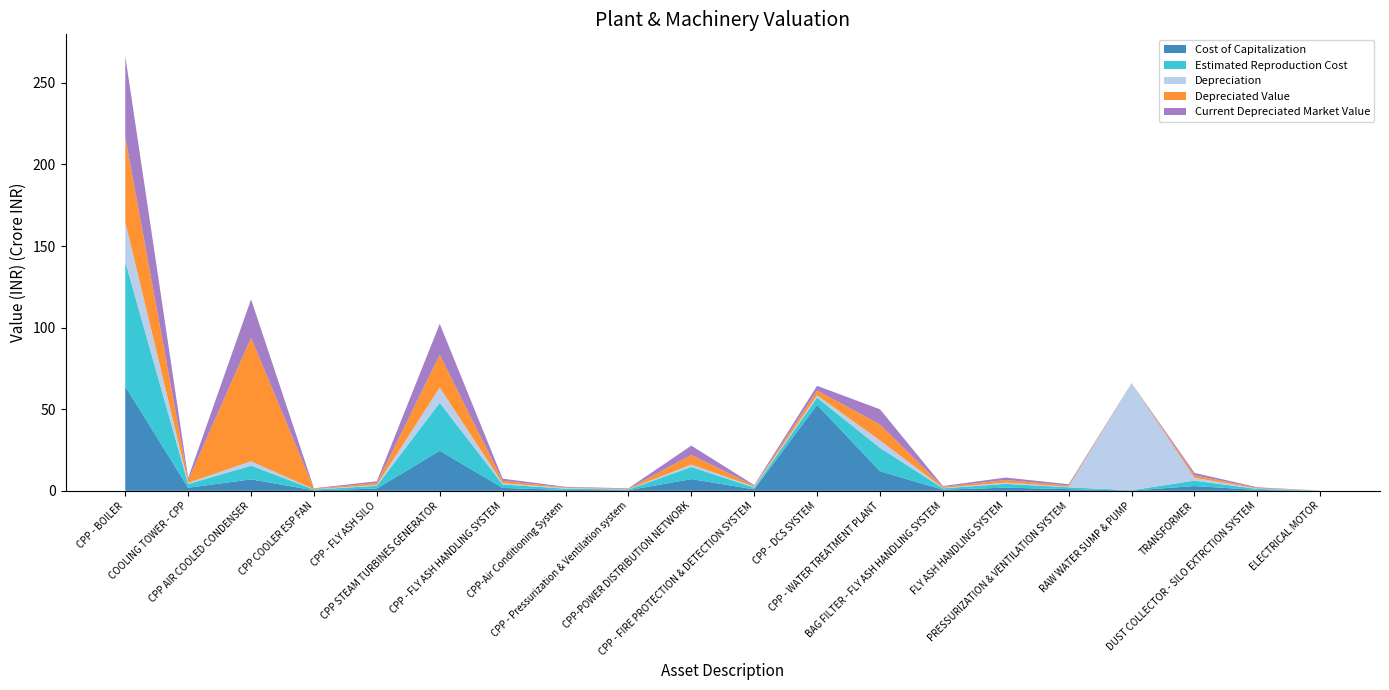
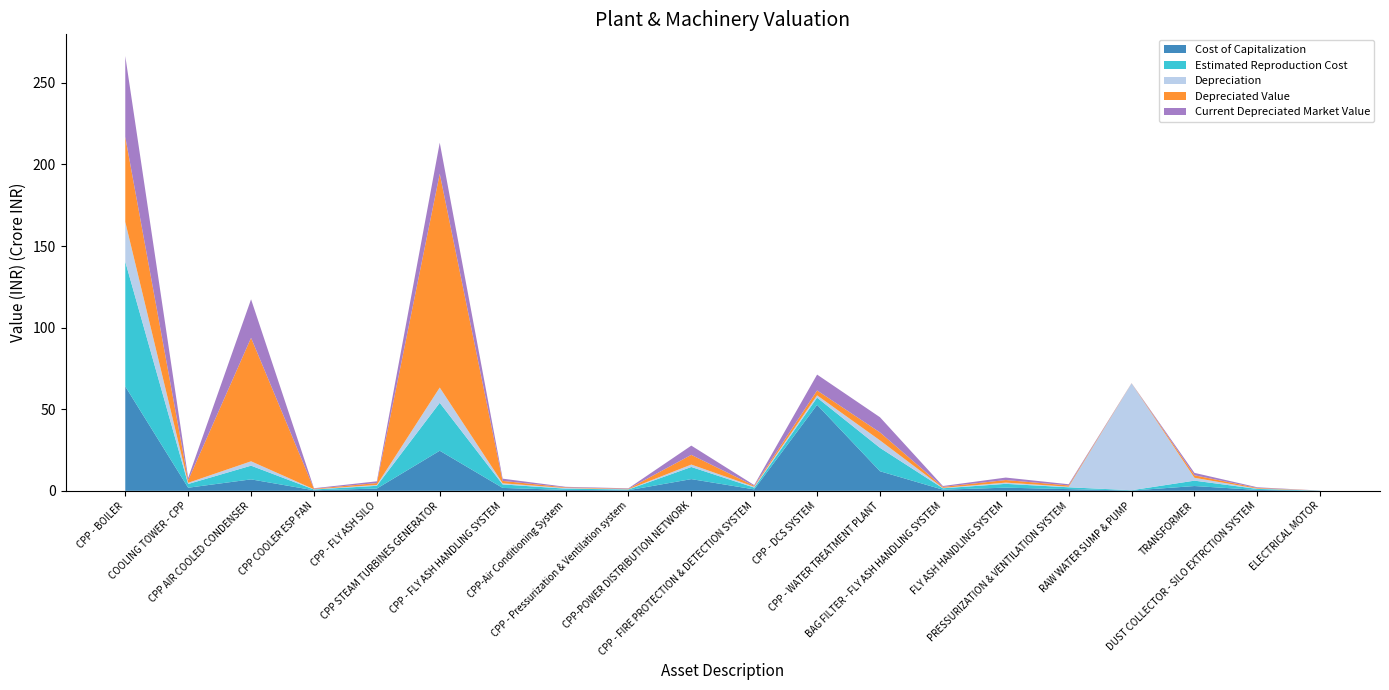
Depreciated Value, CPP STEAM TURBINES GENERATOR: 20 -> 131
Current Depreciated Market Value, CPP - DCS SYSTEM: 3 -> 10
Depreciated Value, CPP - WATER TREATMENT PLANT: 10 -> 5
